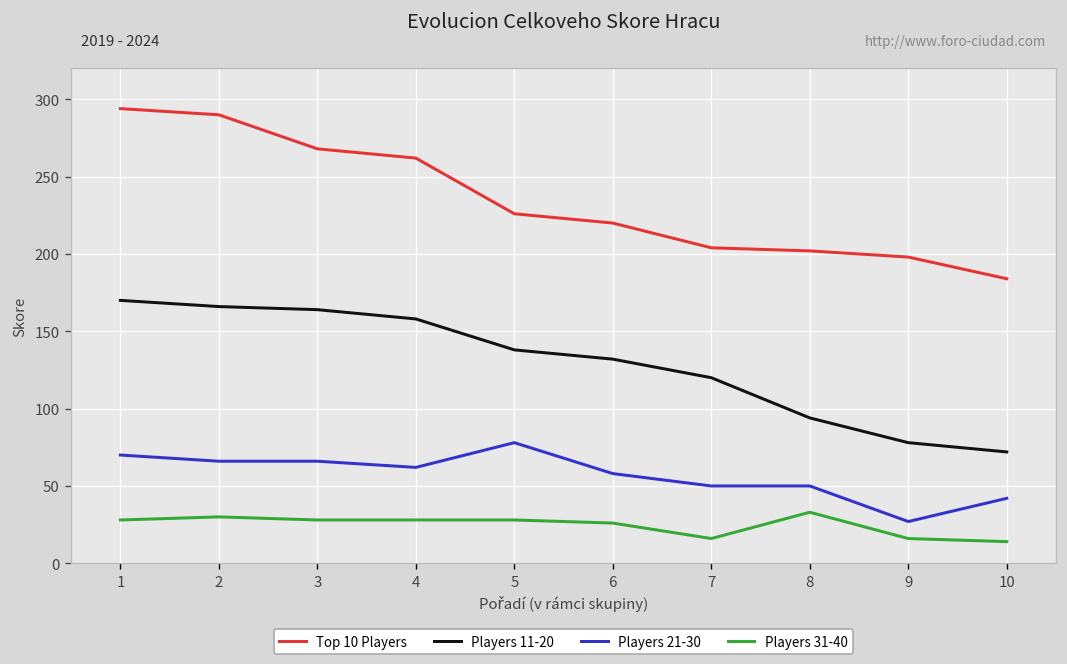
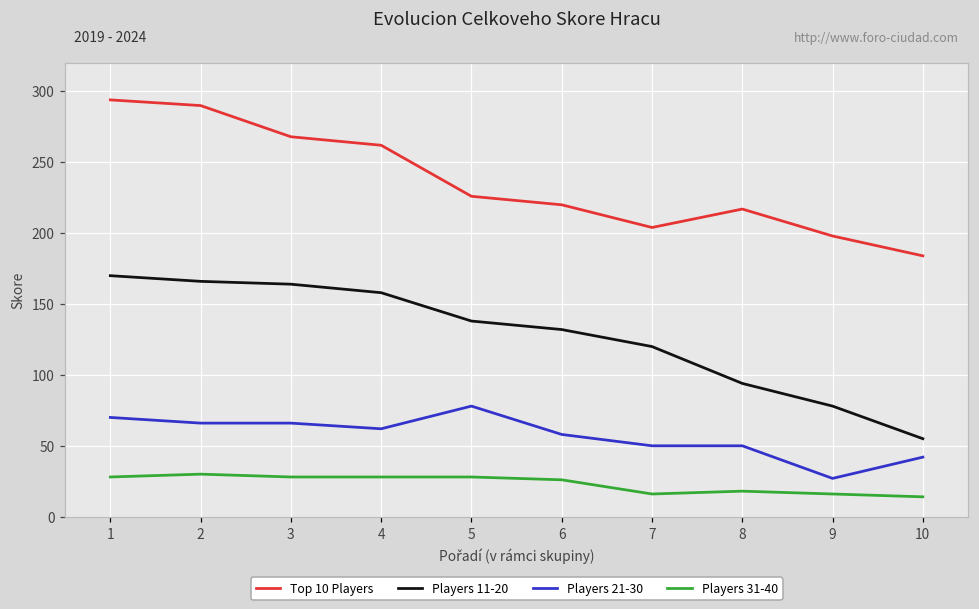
Top 10 Players, 8: 202 -> 217
Players 31-40, 8: 33 -> 18
Players 11-20, 10: 72 -> 55
